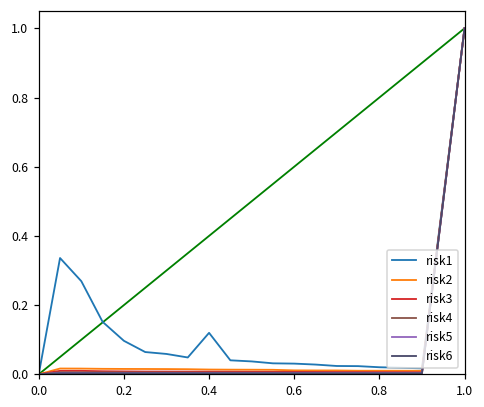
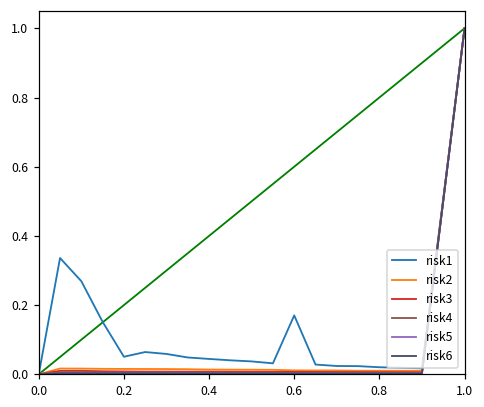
risk1, 0.2: 0.10 -> 0.05
risk1, 0.4: 0.12 -> 0.04
risk1, 0.6: 0.03 -> 0.17
